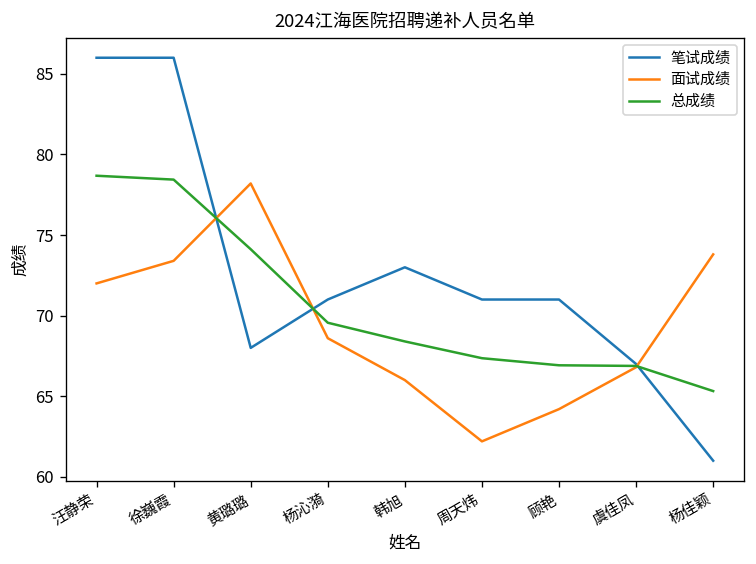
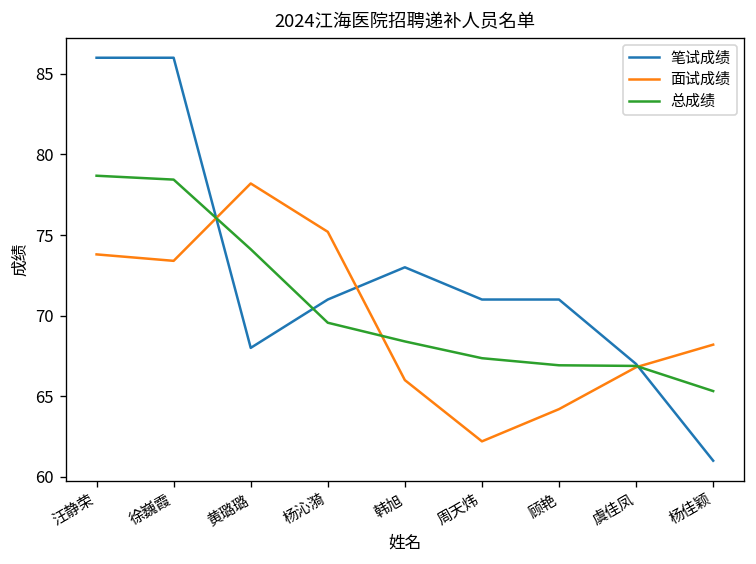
面试成绩, 汪静荣: 72.0 -> 73.8
面试成绩, 杨沁漪: 68.6 -> 75.2
面试成绩, 杨佳颖: 73.8 -> 68.2
